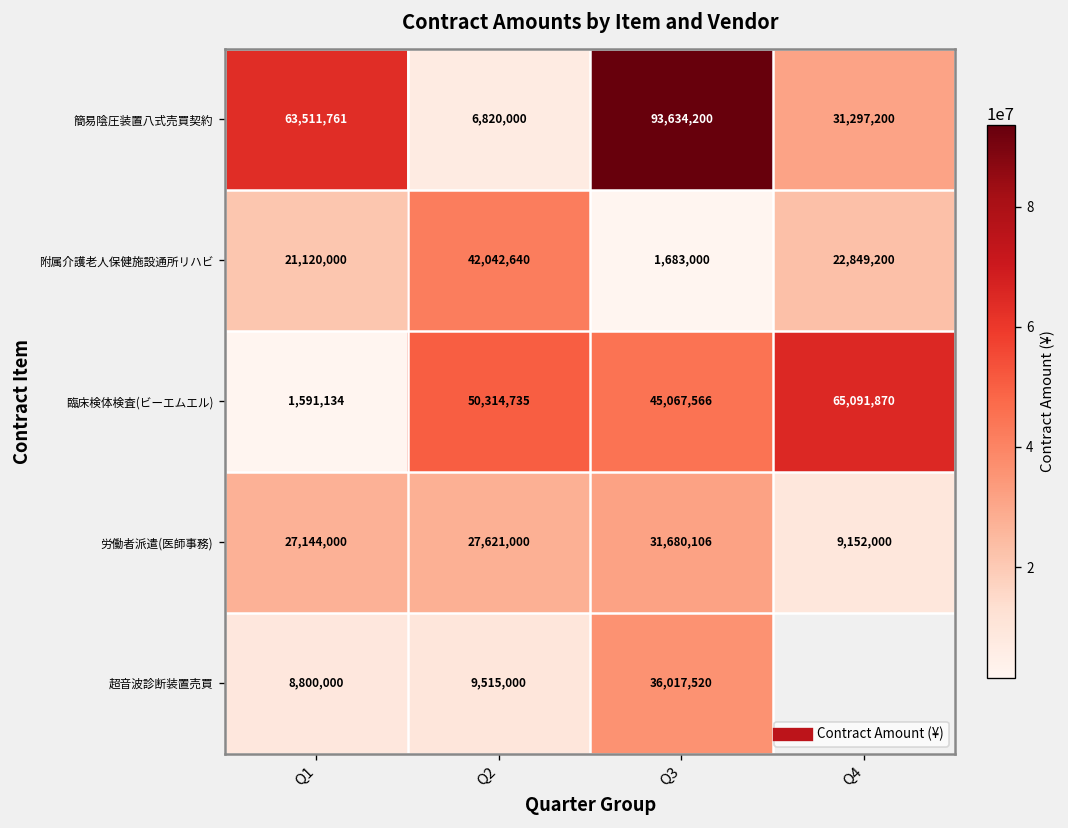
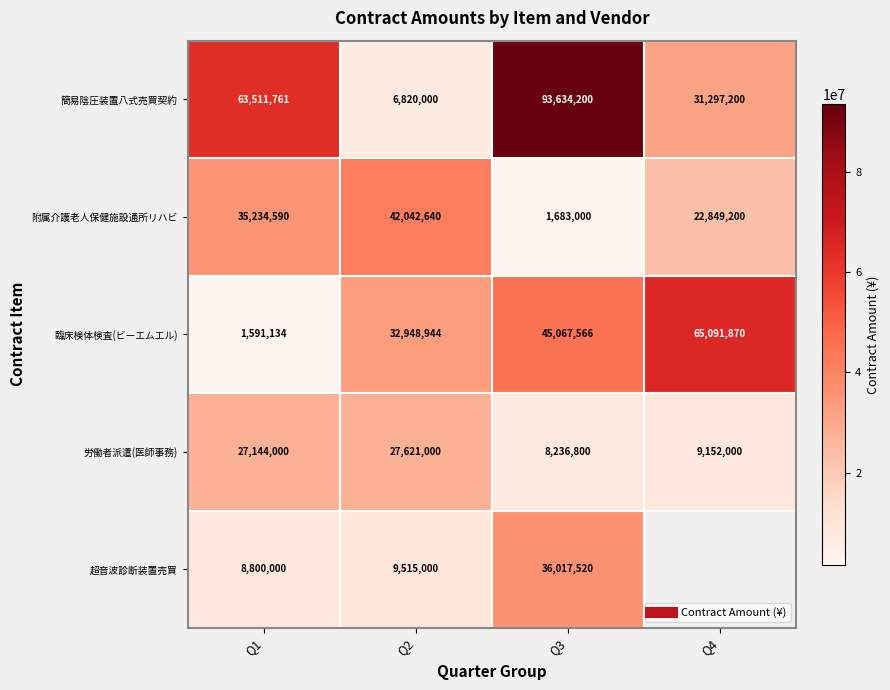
附属介護老人保健施設通所リハビ, Q1: 21,120,000 -> 35,234,590
臨床検体検査(ビーエムエル), Q2: 50,314,735 -> 32,948,944
労働者派遣(医師事務), Q3: 31,680,106 -> 8,236,800
